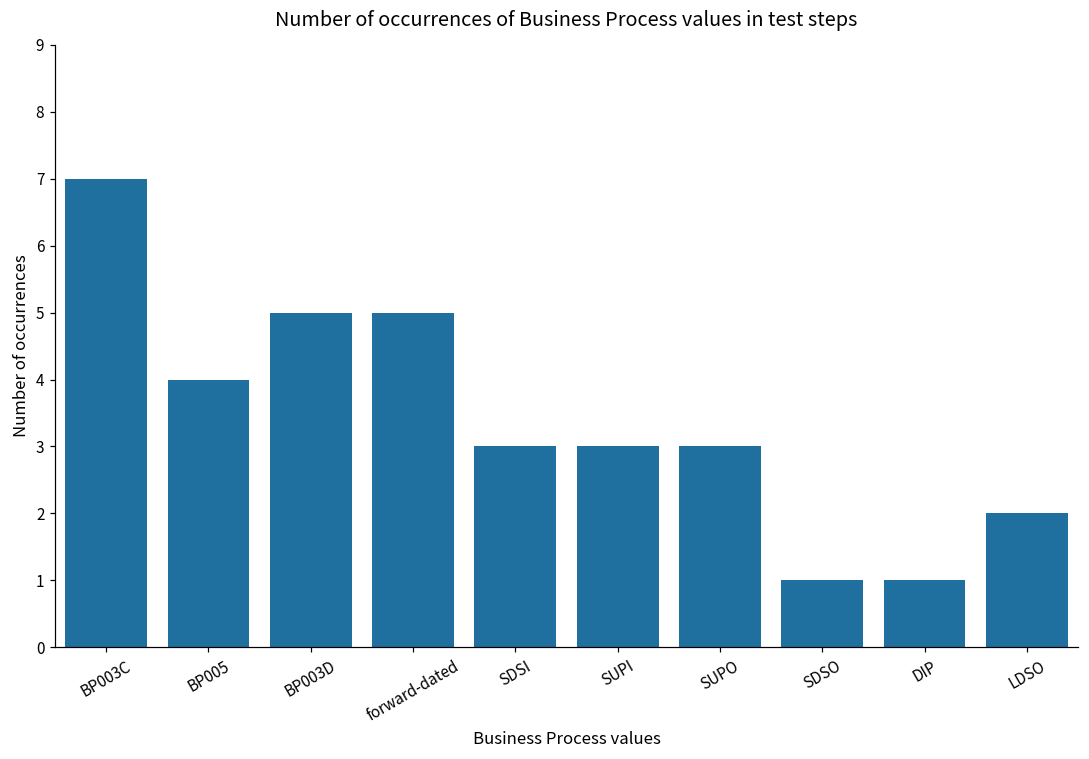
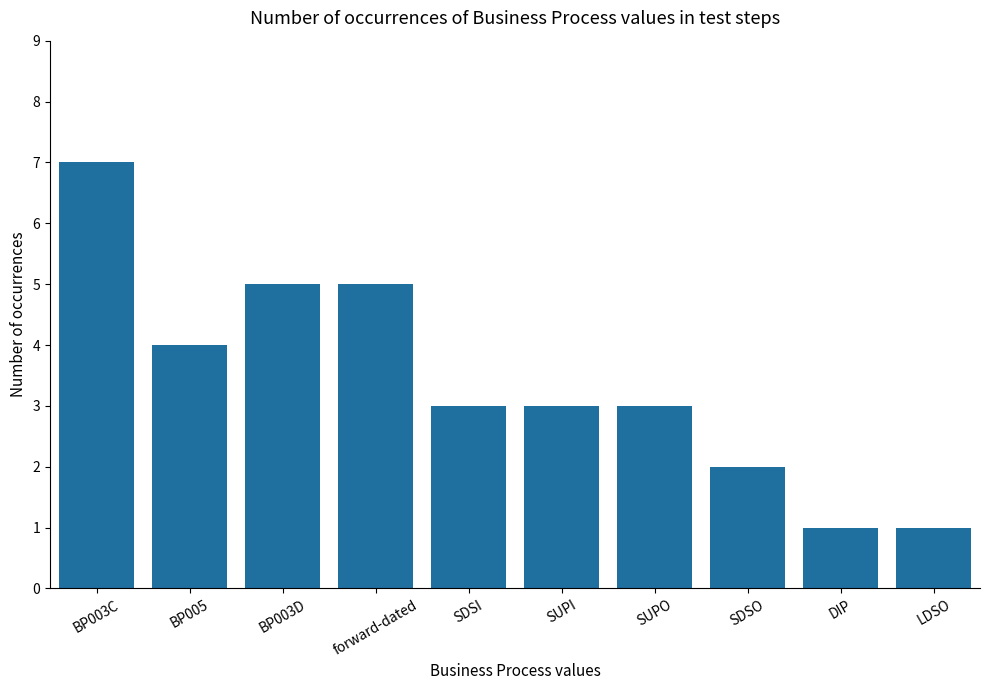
SDSO: 1 -> 2
LDSO: 2 -> 1
